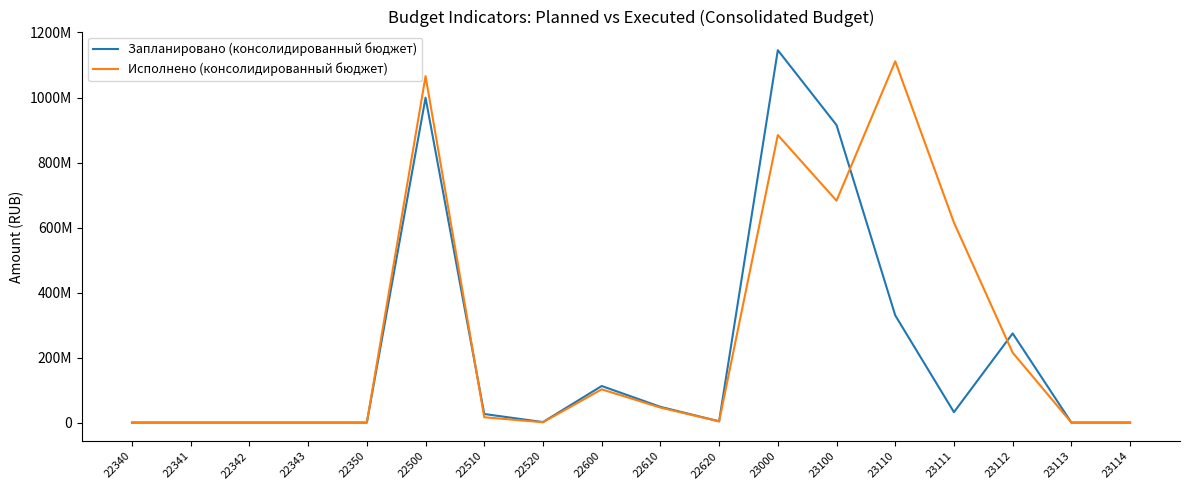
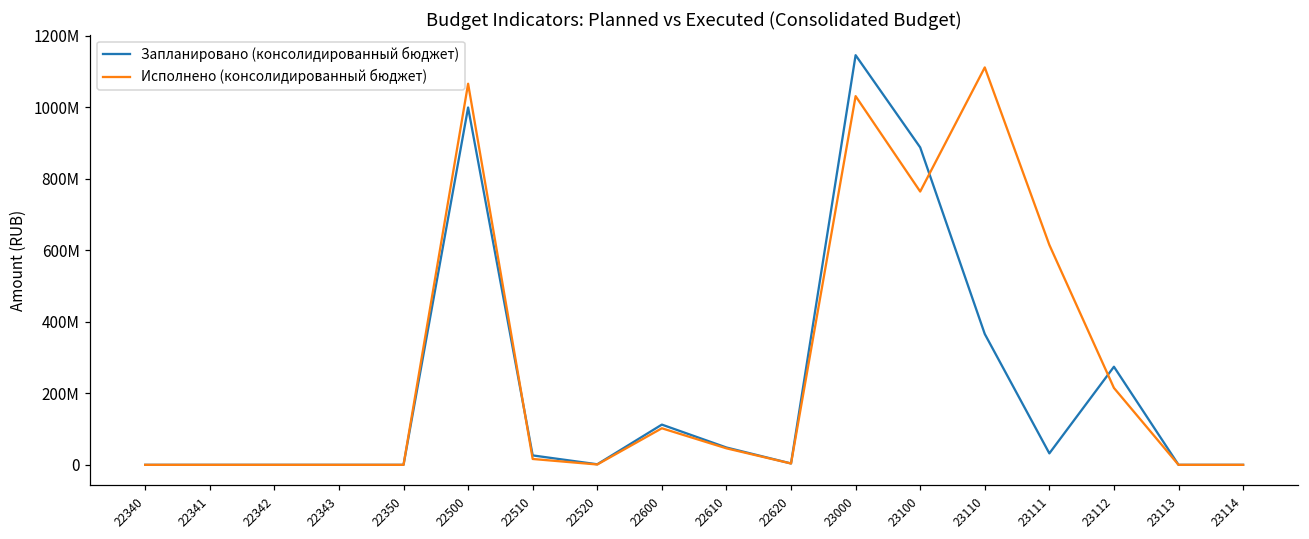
Исполнено (консолидированный бюджет), 23000: 880000000 -> 1030000000
Запланировано (консолидированный бюджет), 23100: 920000000 -> 890000000
Исполнено (консолидированный бюджет), 23100: 680000000 -> 760000000
Запланировано (консолидированный бюджет), 23110: 330000000 -> 370000000
